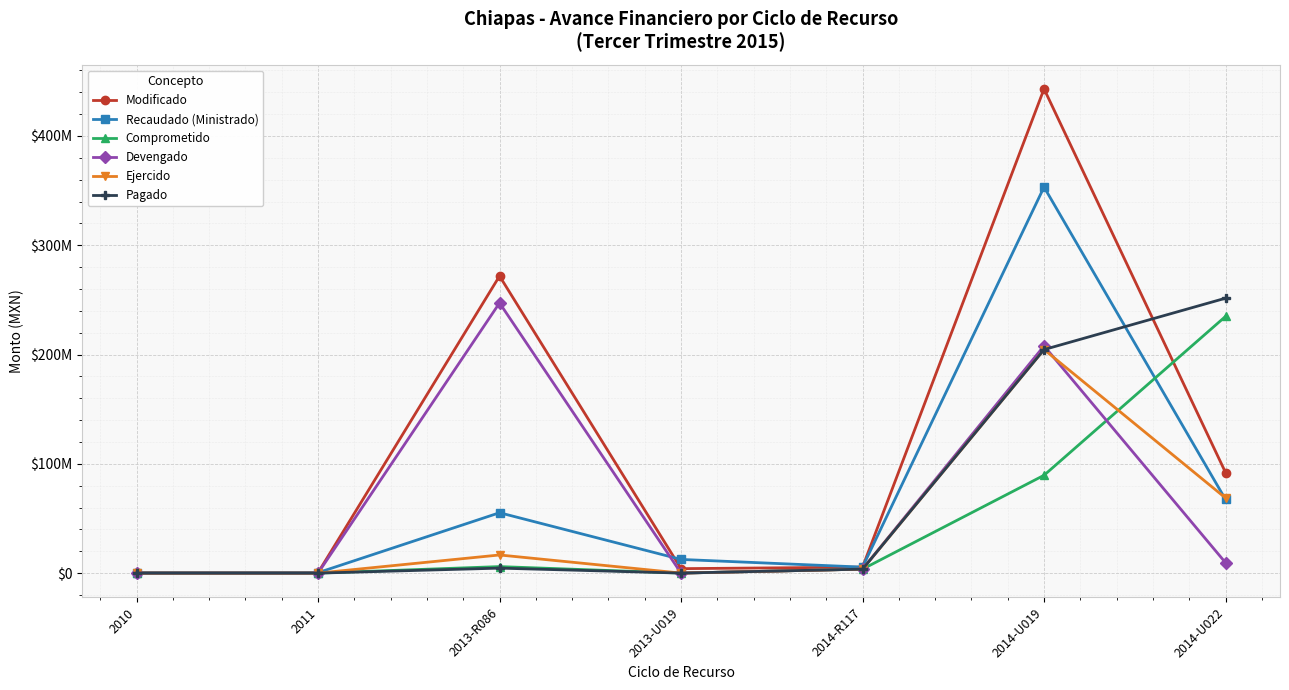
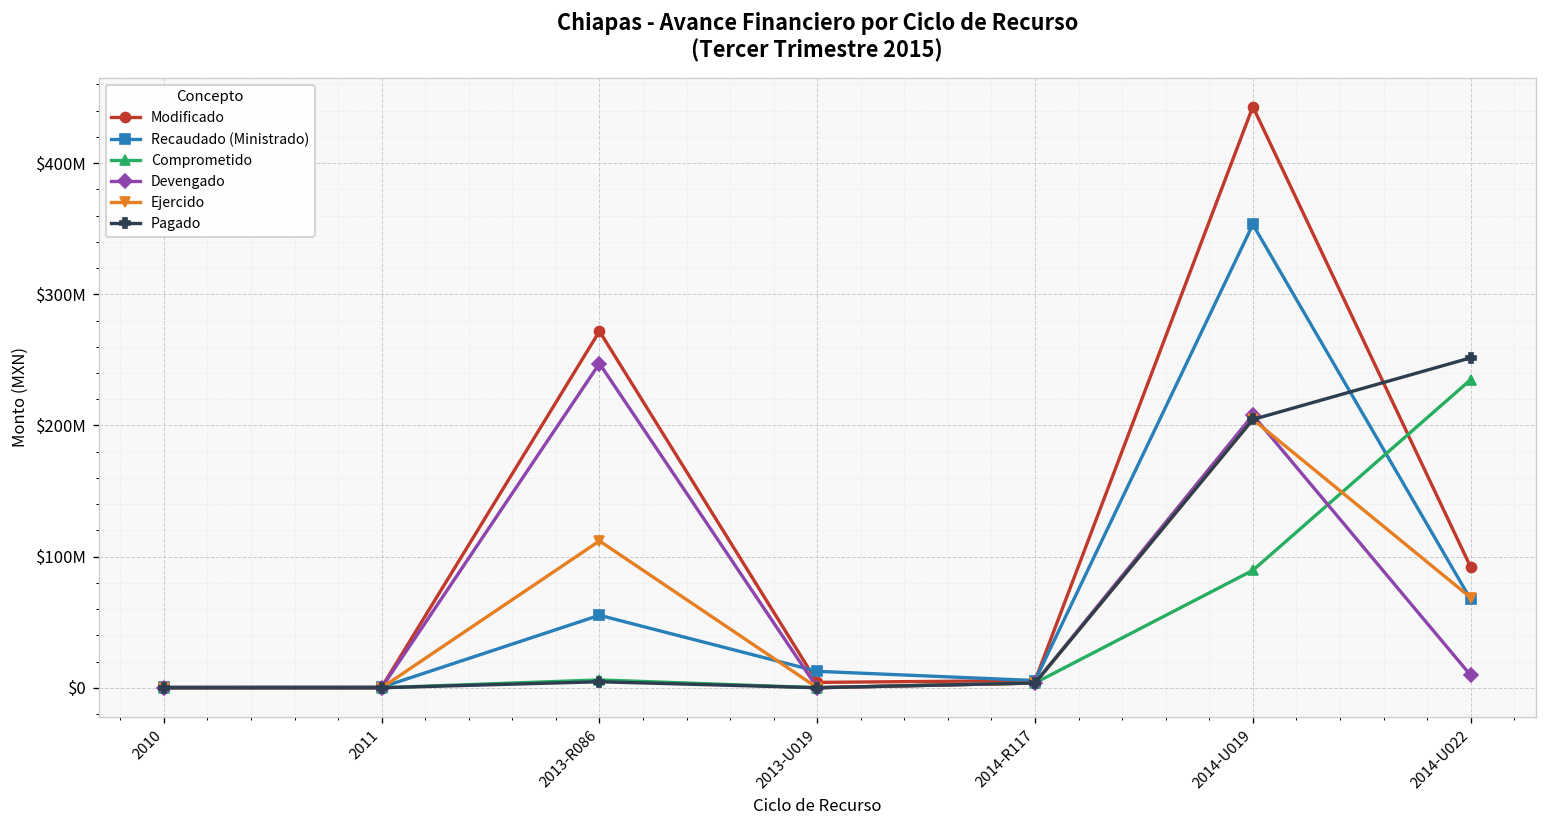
Ejercido, 2013-R086: $17000000 -> $112000000
